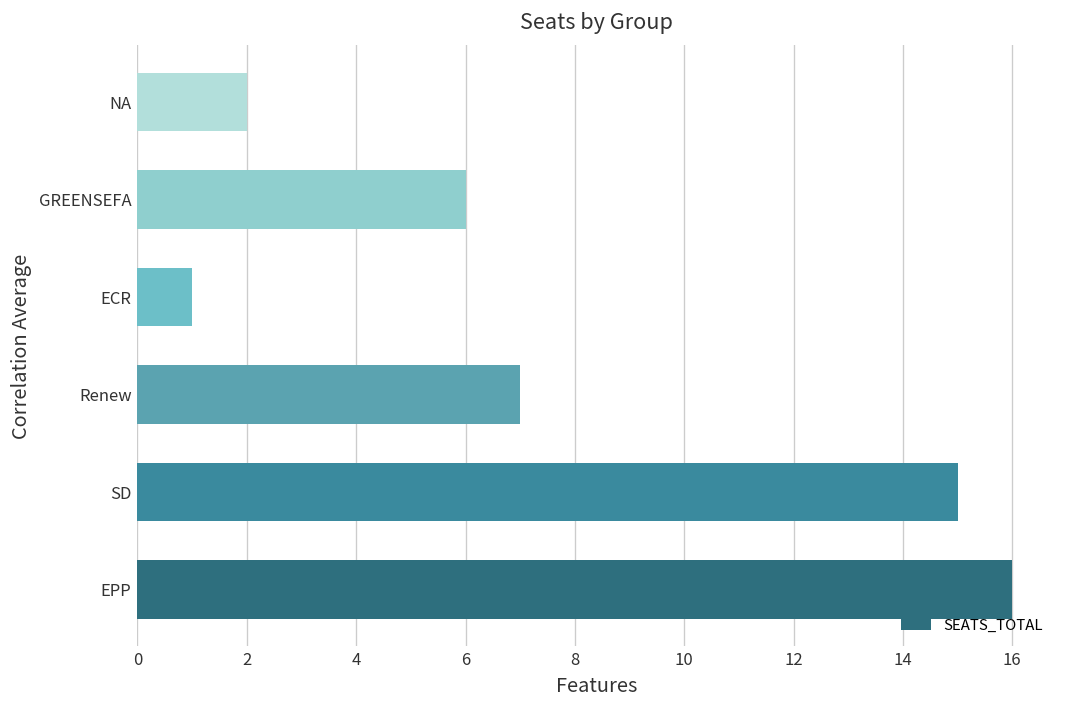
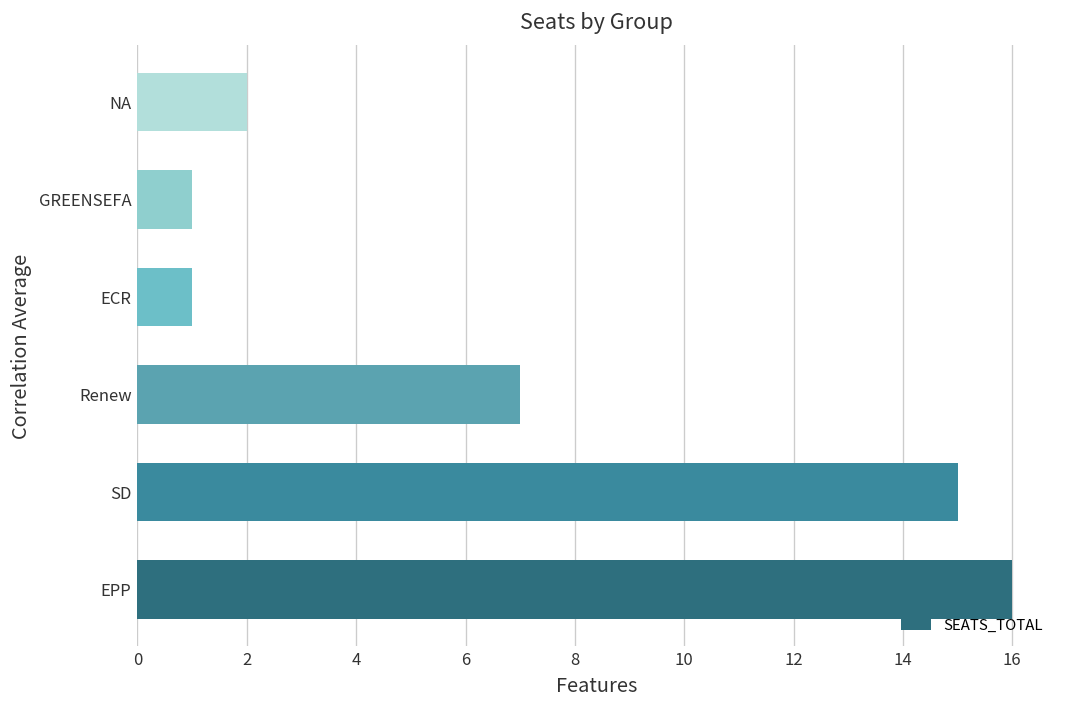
GREENSEFA: 6 -> 1
